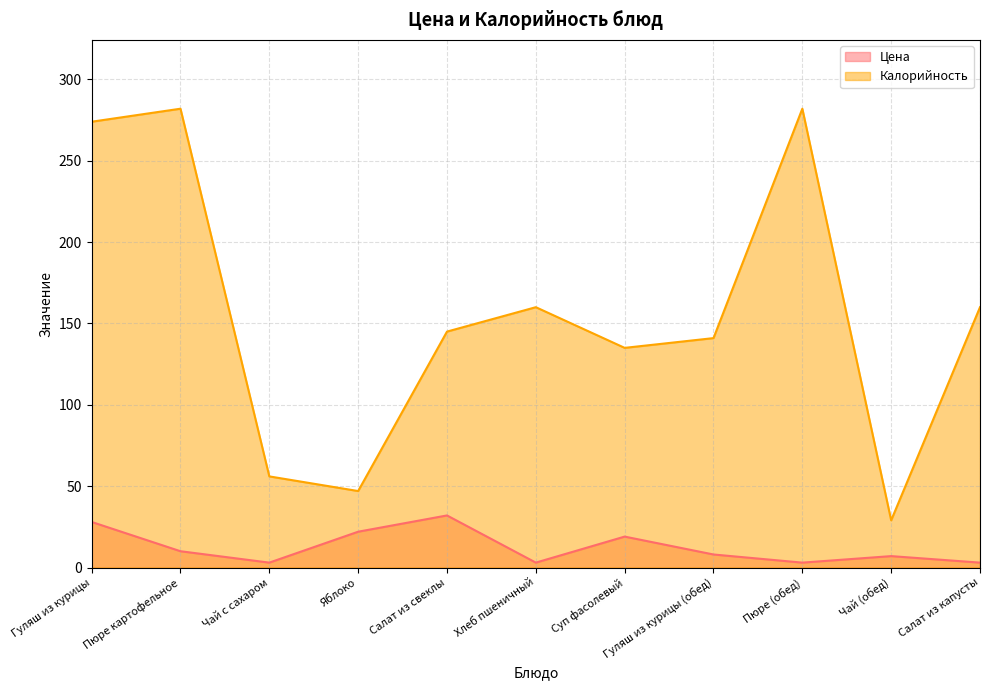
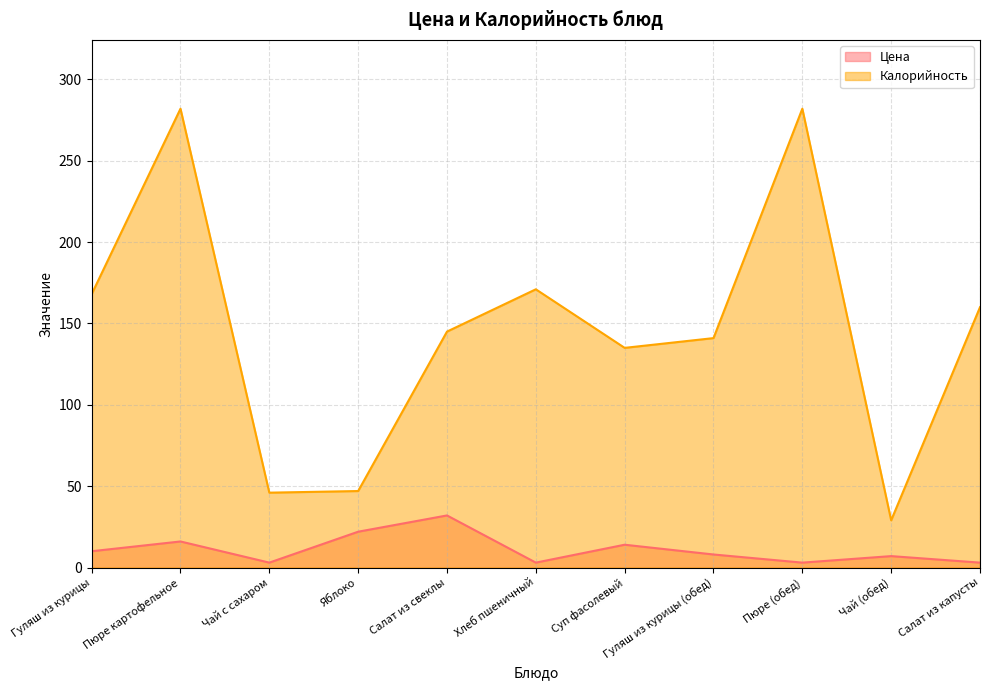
Цена, Гуляш из курицы: 28 -> 10
Калорийность, Гуляш из курицы: 274 -> 168
Цена, Пюре картофельное: 10 -> 16
Калорийность, Чай с сахаром: 56 -> 46
Калорийность, Хлеб пшеничный: 160 -> 171
Цена, Суп фасолевый: 19 -> 14
